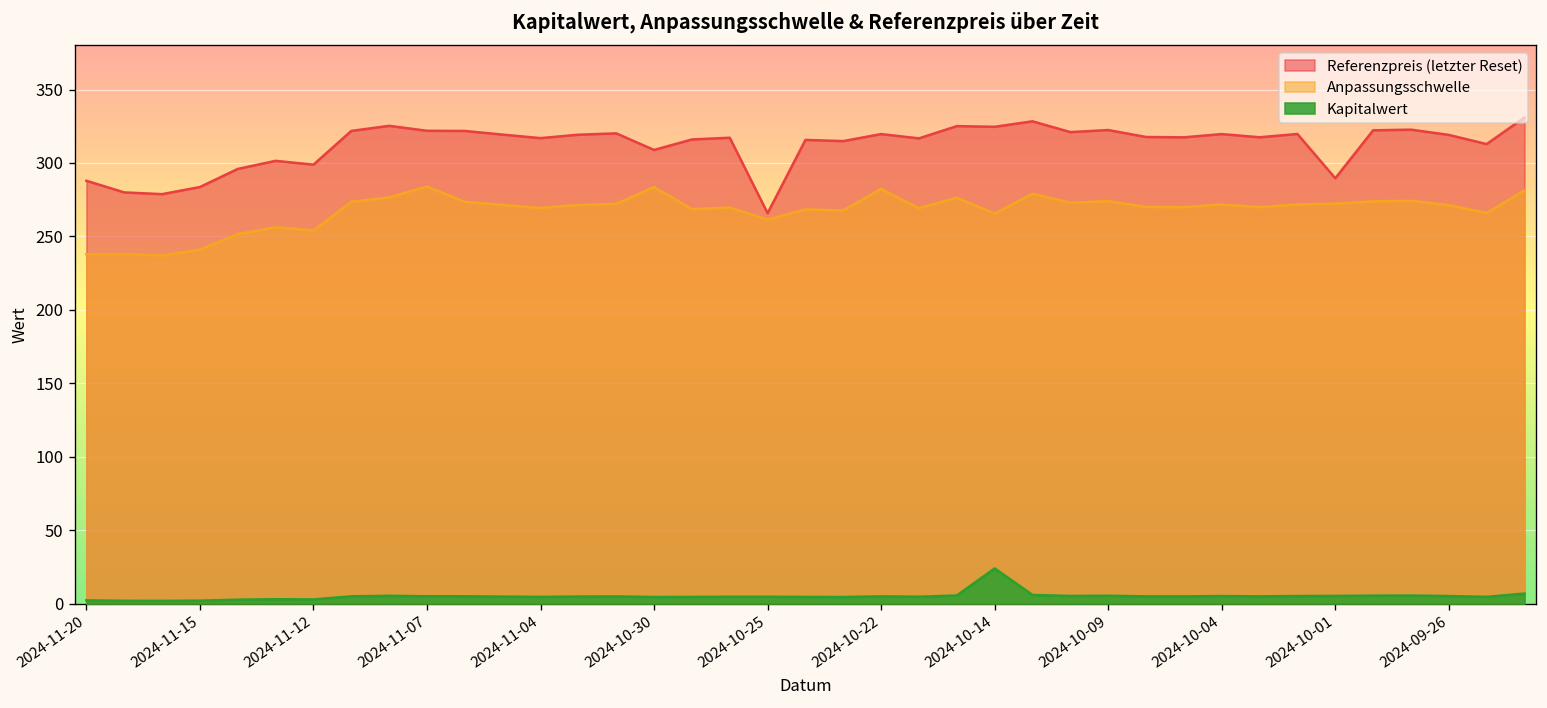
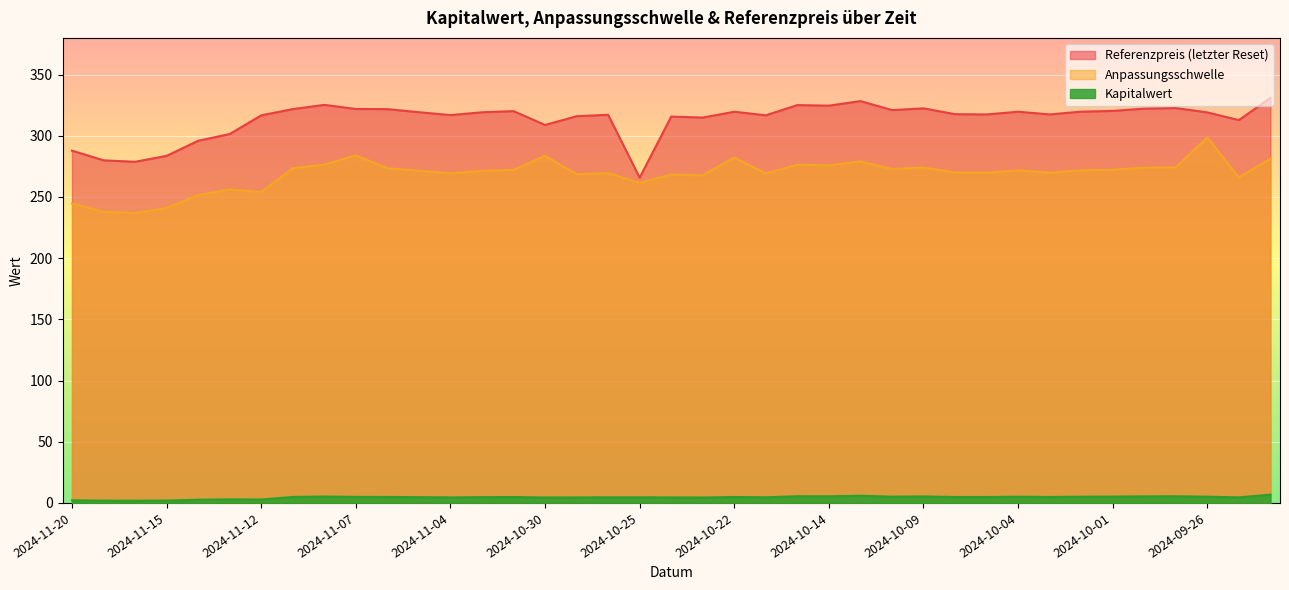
Anpassungsschwelle, 2024-11-20: 238 -> 245
Referenzpreis (letzter Reset), 2024-11-12: 299 -> 317
Anpassungsschwelle, 2024-10-14: 265 -> 276
Kapitalwert, 2024-10-14: 24 -> 5
Referenzpreis (letzter Reset), 2024-10-01: 290 -> 320
Anpassungsschwelle, 2024-09-26: 271 -> 299
